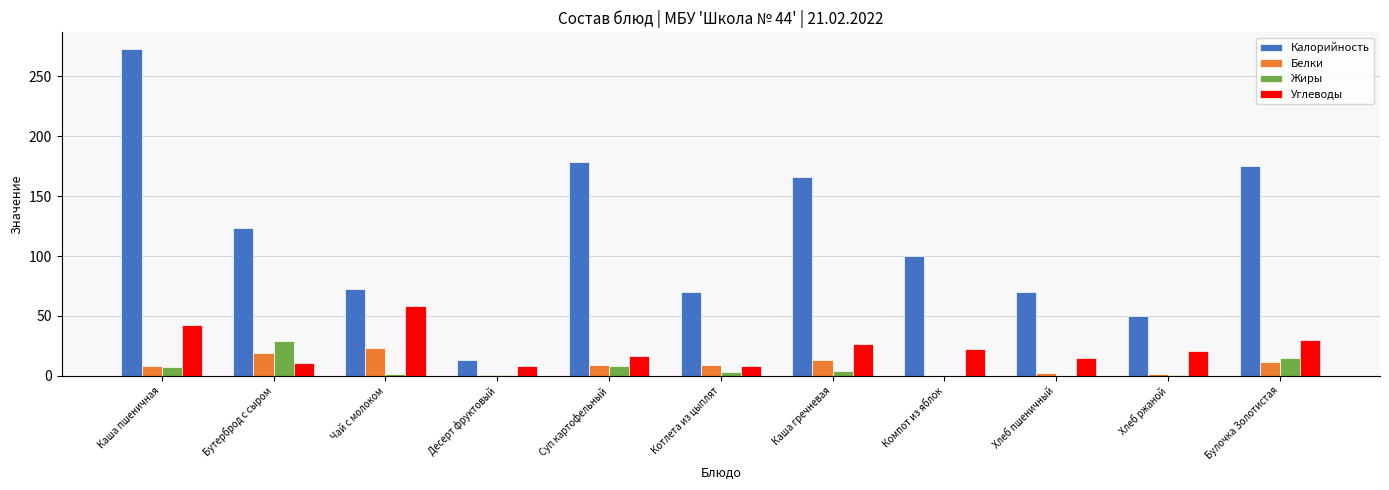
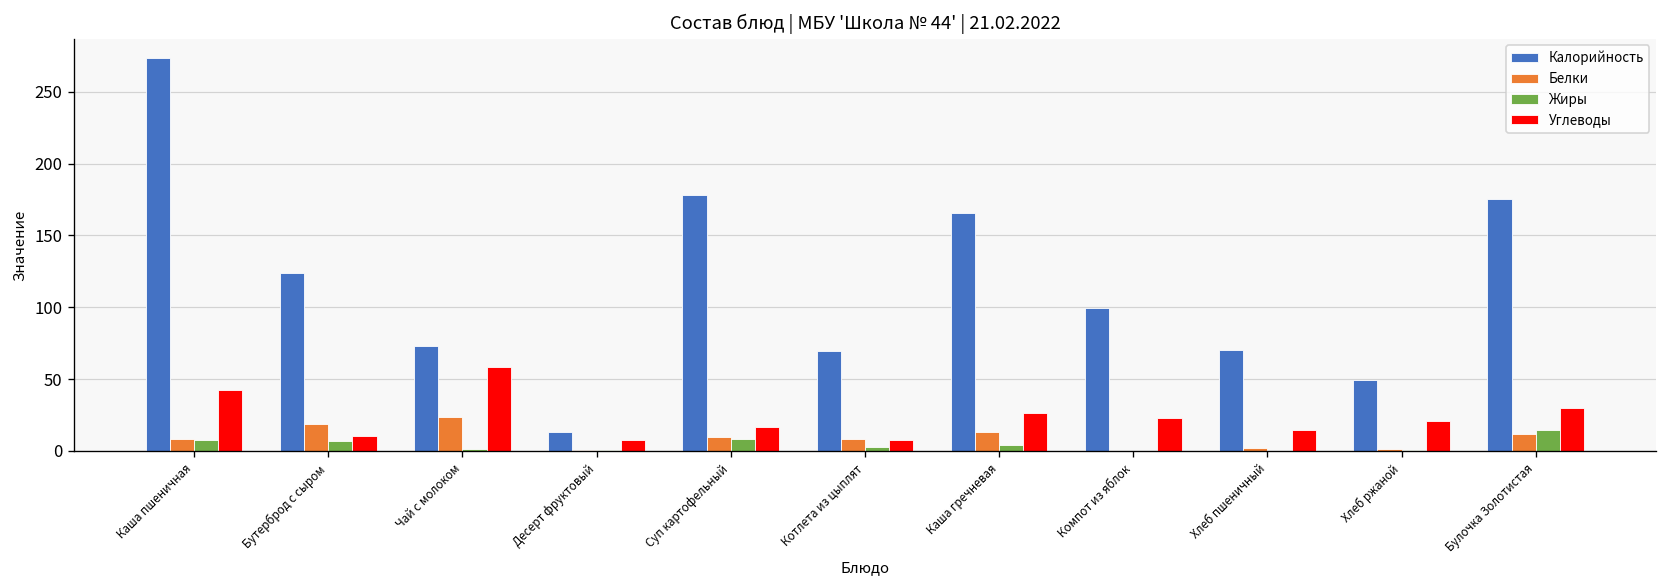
Жиры, Бутерброд с сыром: 29 -> 7
